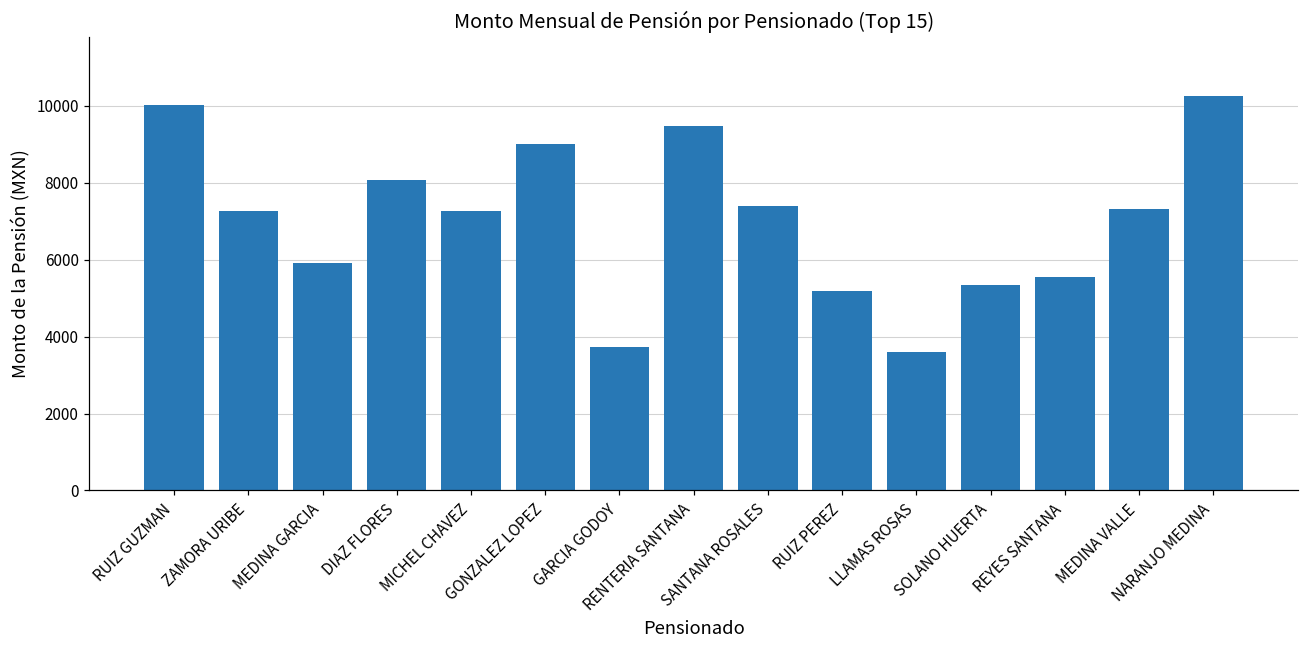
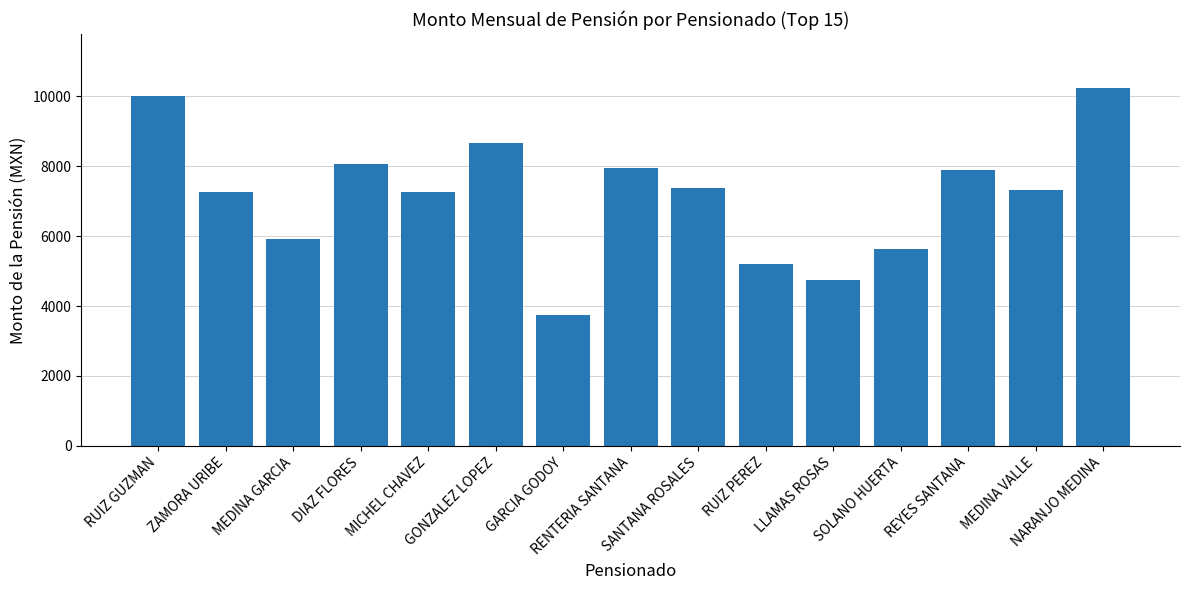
GONZALEZ LOPEZ: 9000 -> 8600
RENTERIA SANTANA: 9500 -> 7900
LLAMAS ROSAS: 3600 -> 4800
SOLANO HUERTA: 5300 -> 5600
REYES SANTANA: 5600 -> 7900
